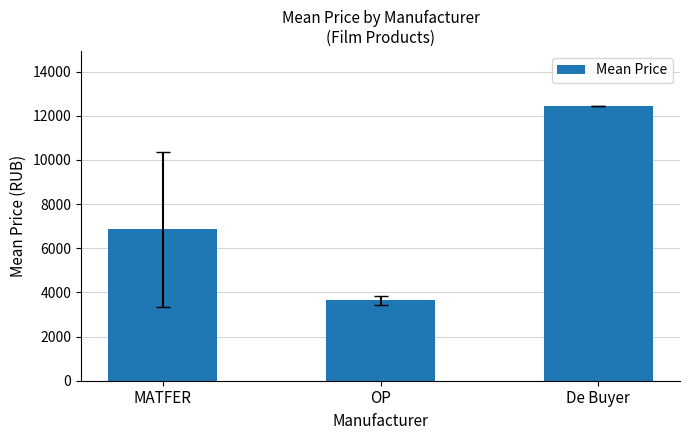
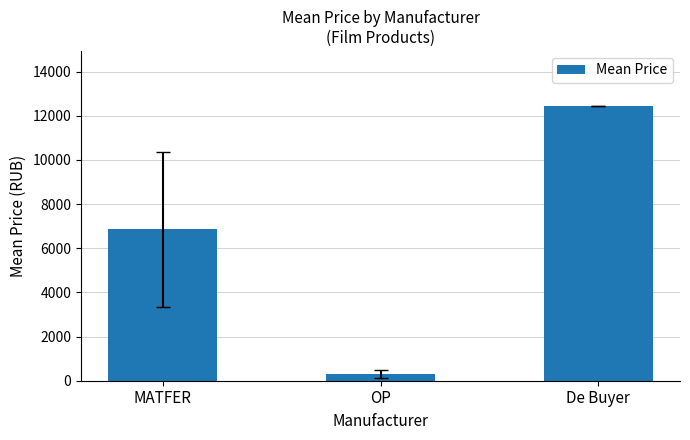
Mean Price, OP: 3600 -> 300
